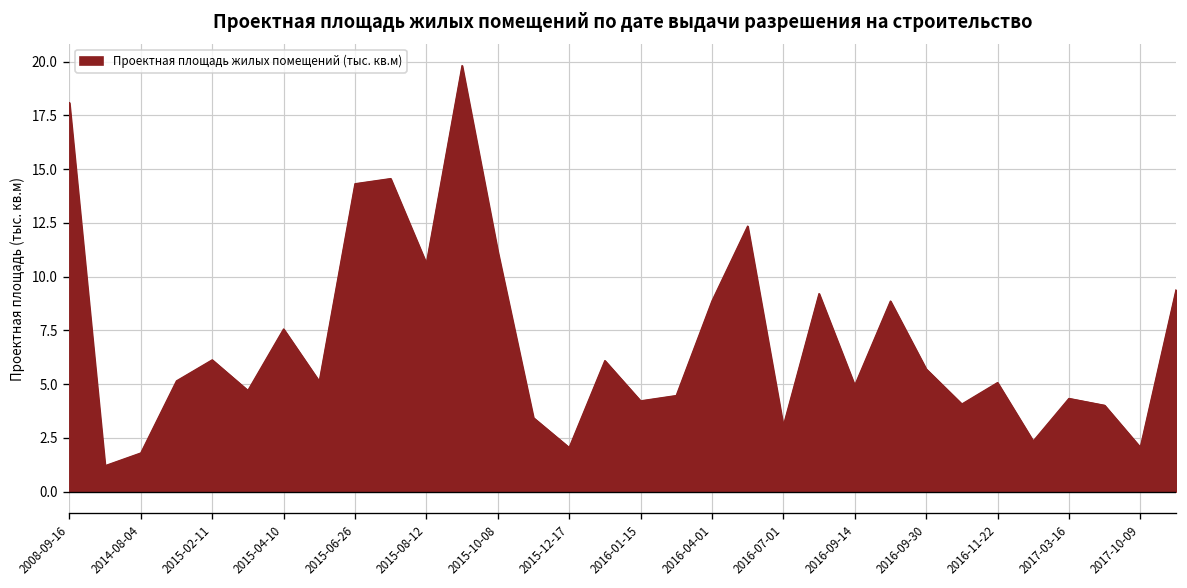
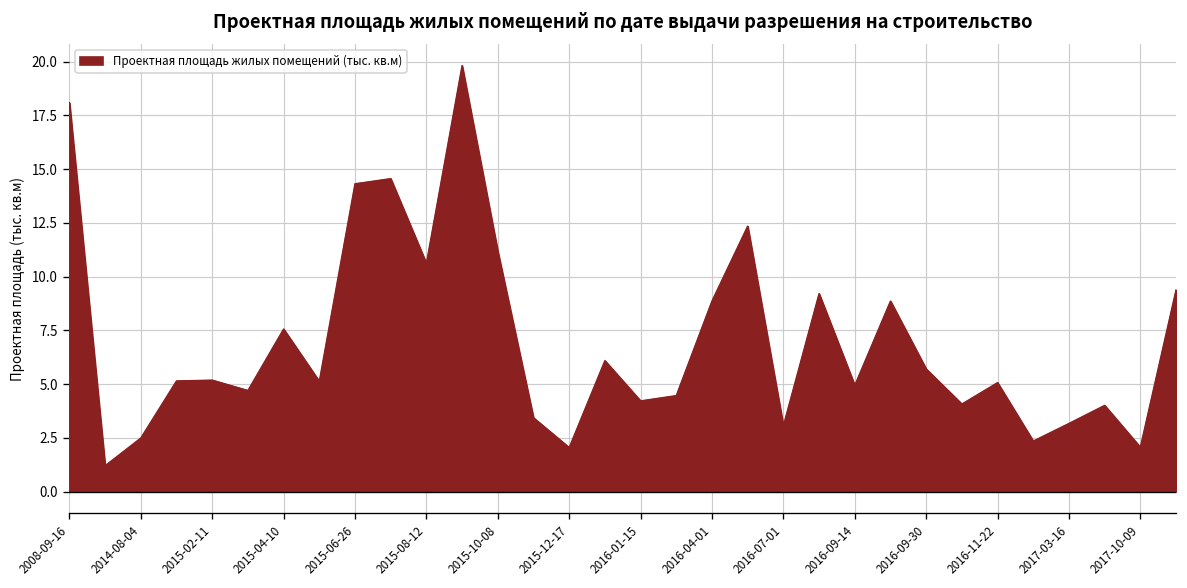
2014-08-04: 1.8 -> 2.5
2015-02-11: 6.1 -> 5.2
2017-03-16: 4.3 -> 3.2
